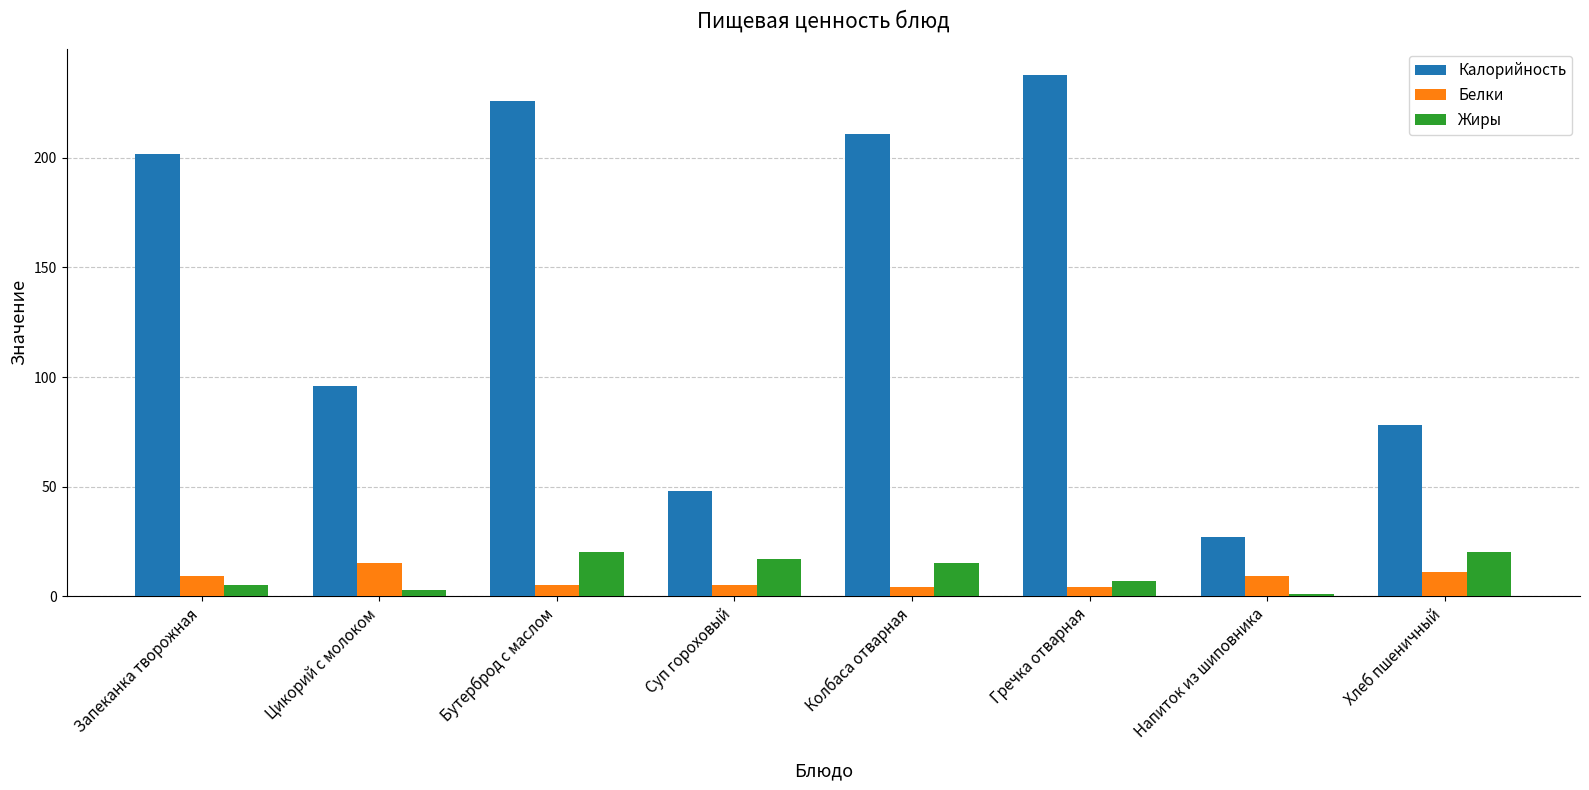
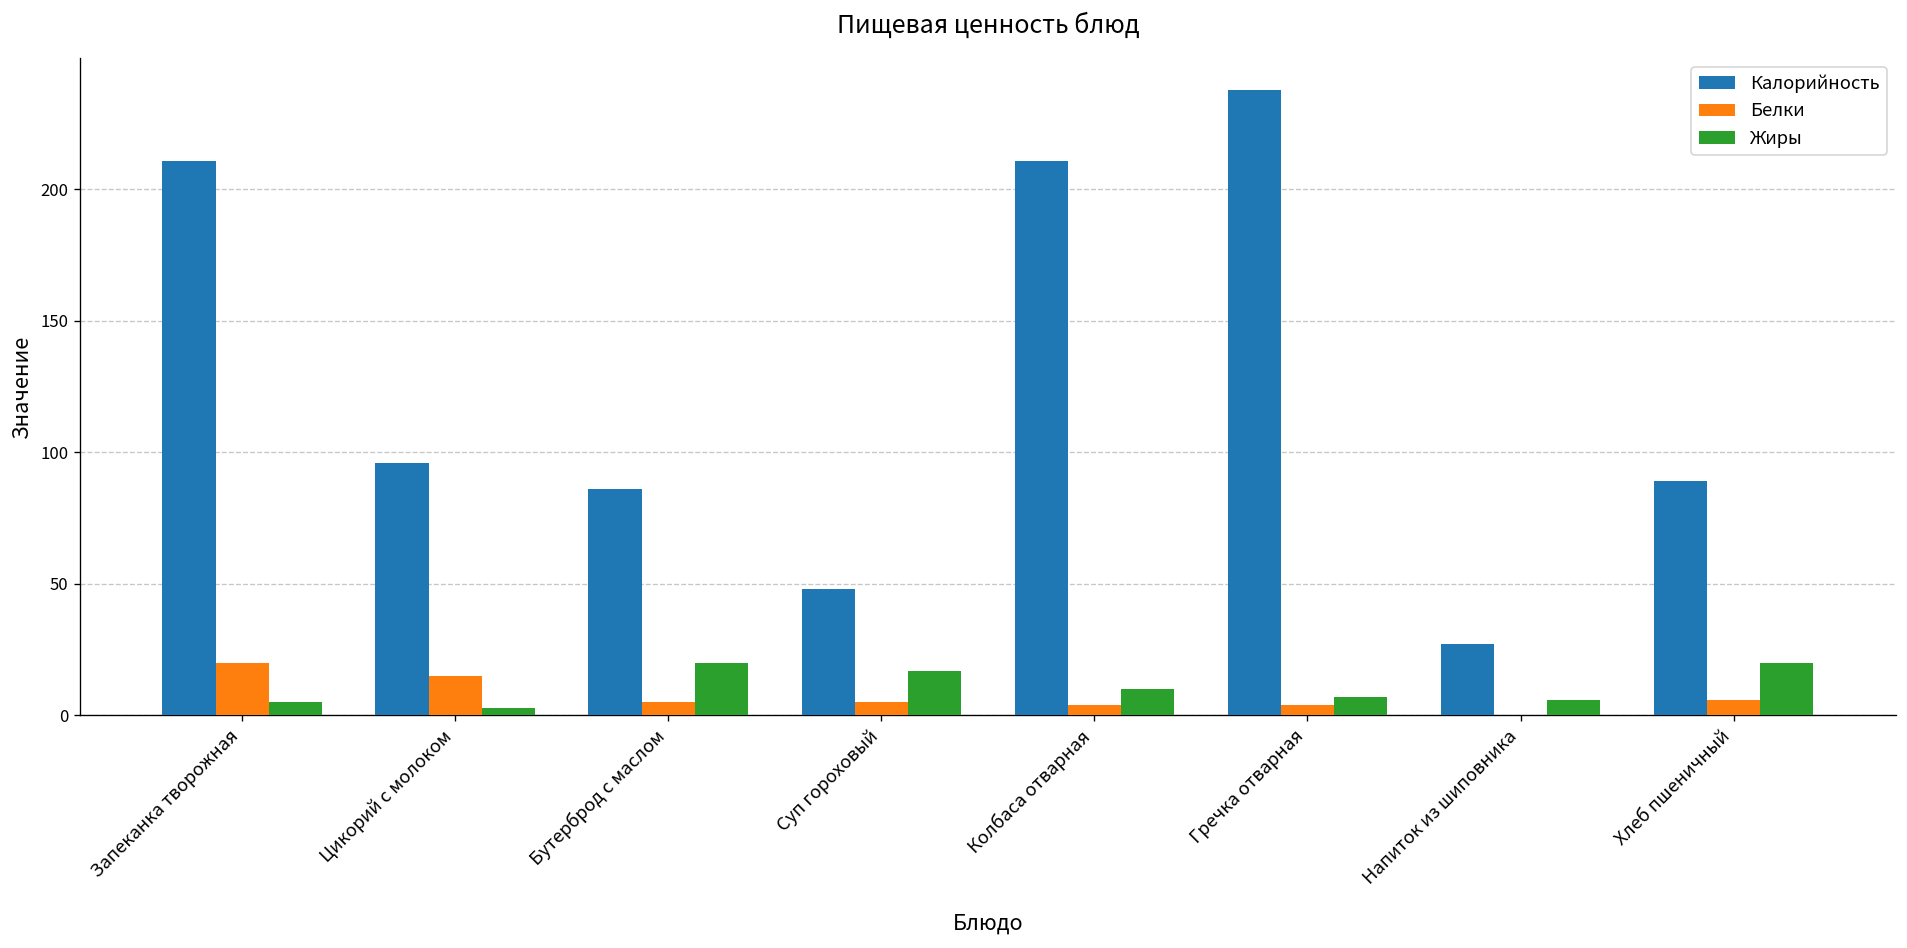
Калорийность, Запеканка творожная: 202 -> 211
Белки, Запеканка творожная: 9 -> 20
Калорийность, Бутерброд с маслом: 226 -> 86
Жиры, Колбаса отварная: 15 -> 10
Белки, Напиток из шиповника: 9 -> 0
Жиры, Напиток из шиповника: 1 -> 6
Калорийность, Хлеб пшеничный: 78 -> 89
Белки, Хлеб пшеничный: 11 -> 6
